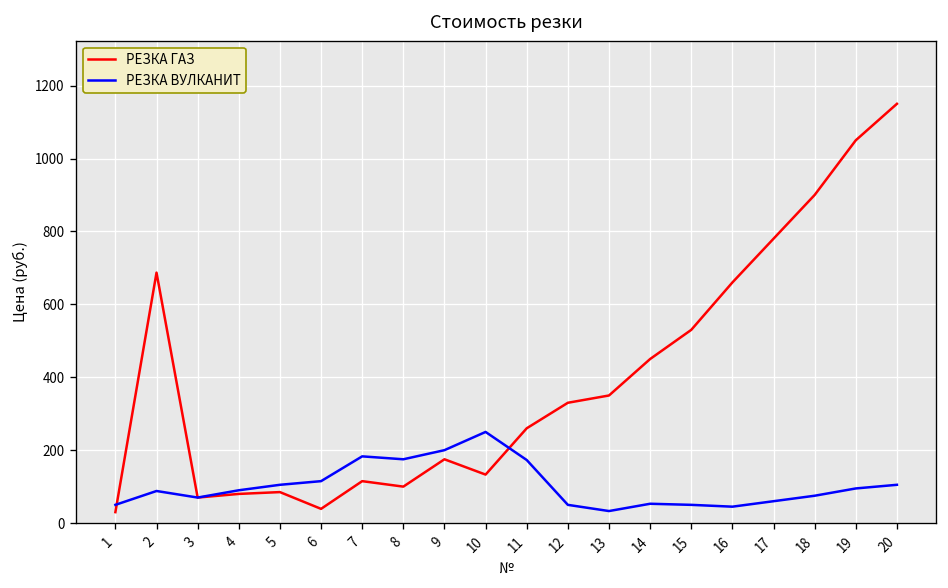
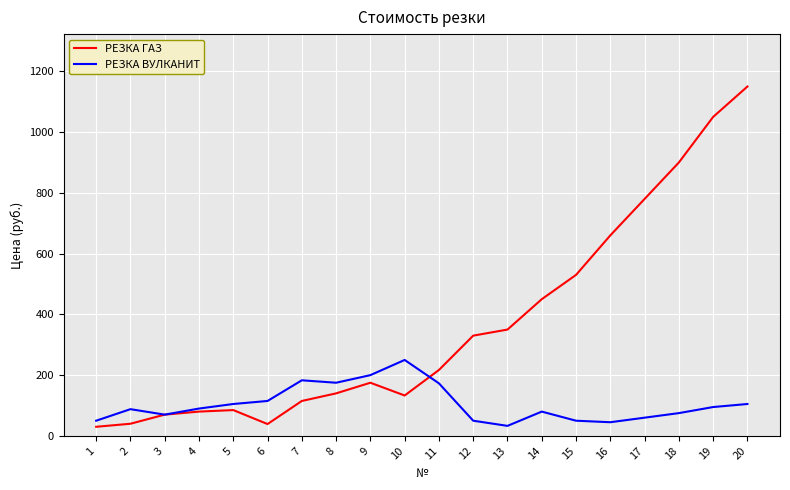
РЕЗКА ГАЗ, 2: 690 -> 40
РЕЗКА ГАЗ, 8: 100 -> 140
РЕЗКА ГАЗ, 11: 260 -> 220
РЕЗКА ВУЛКАНИТ, 14: 50 -> 80
